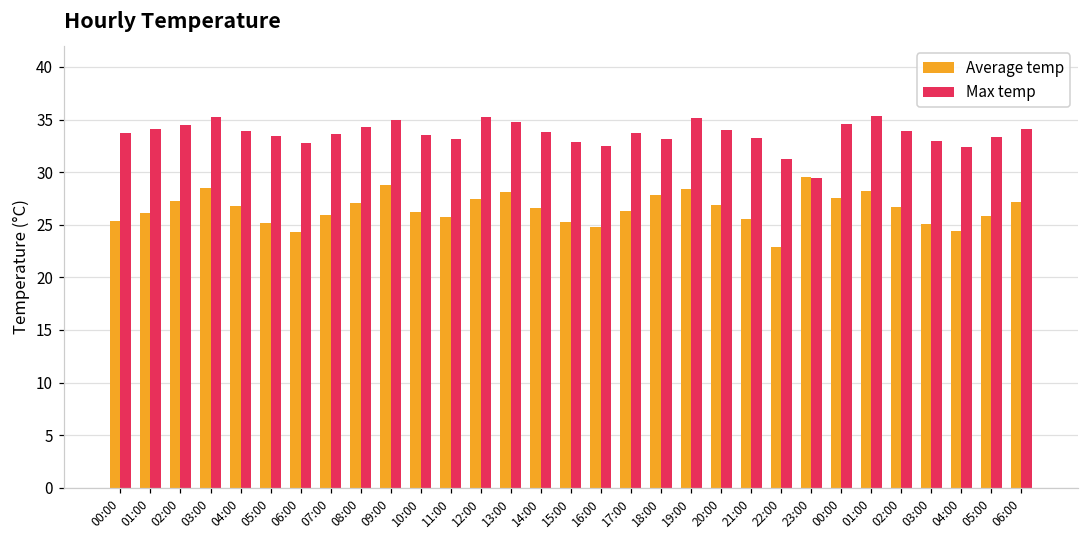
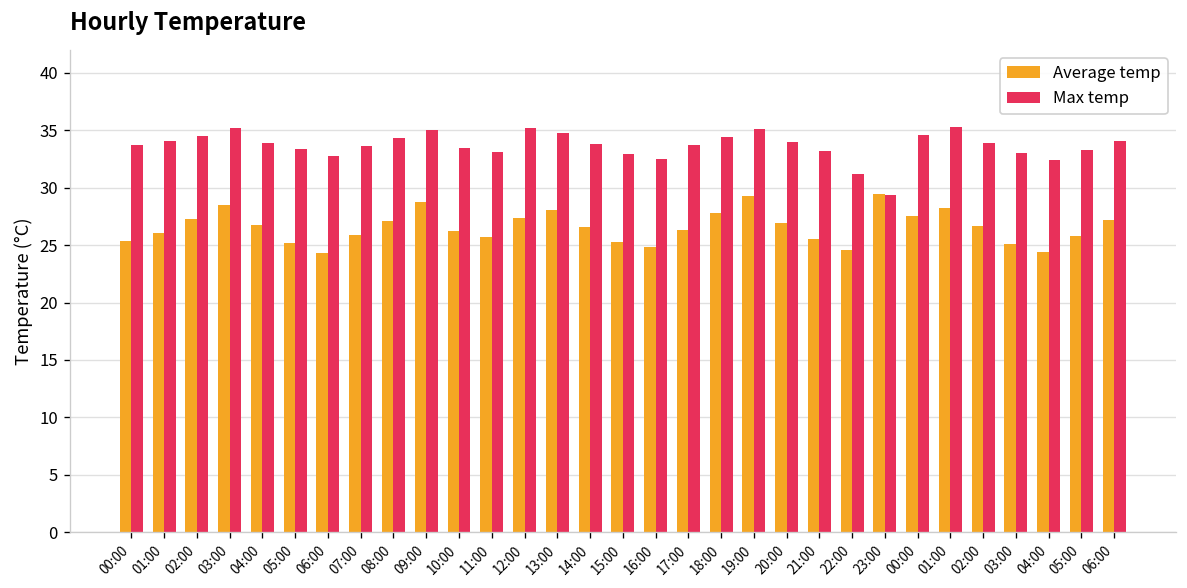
Max temp, 18:00: 33 -> 34
Average temp, 19:00: 28 -> 29
Average temp, 22:00: 23 -> 25
